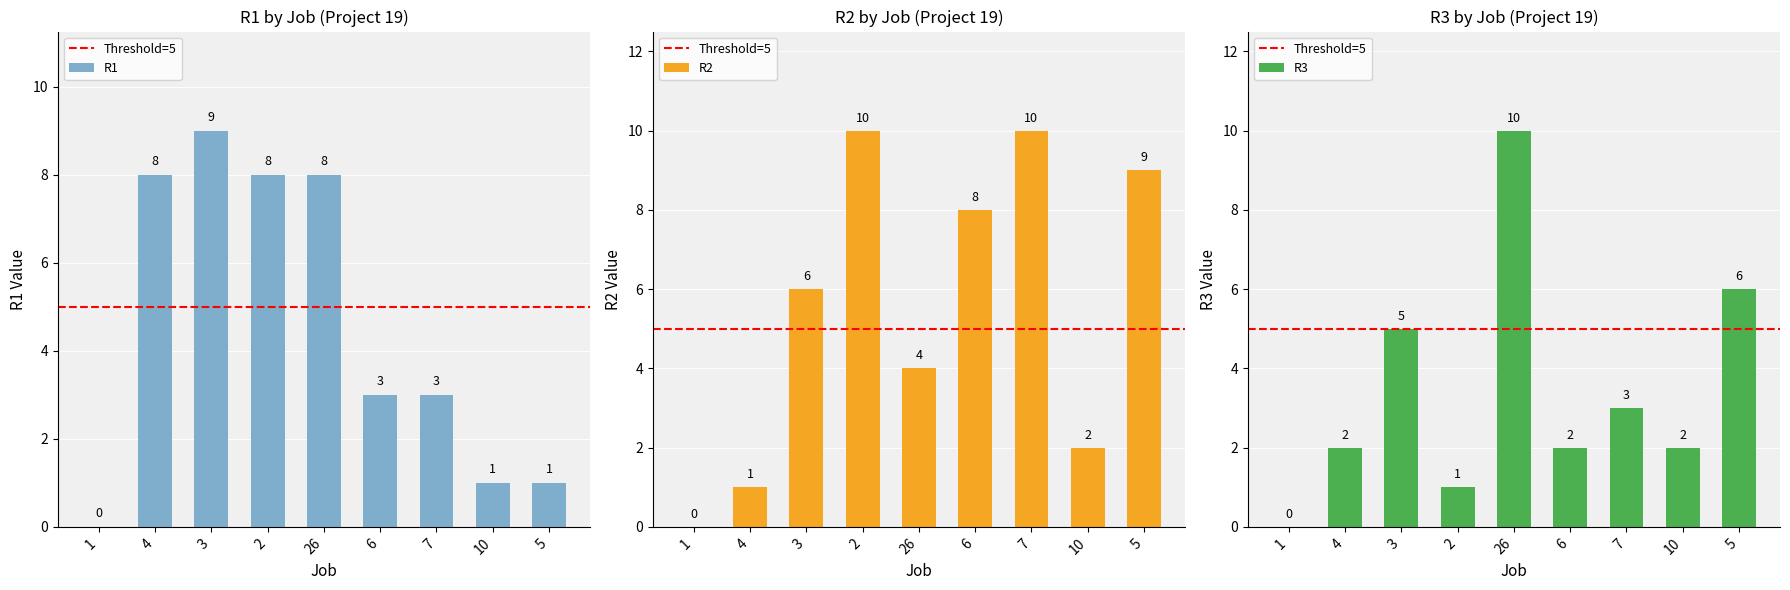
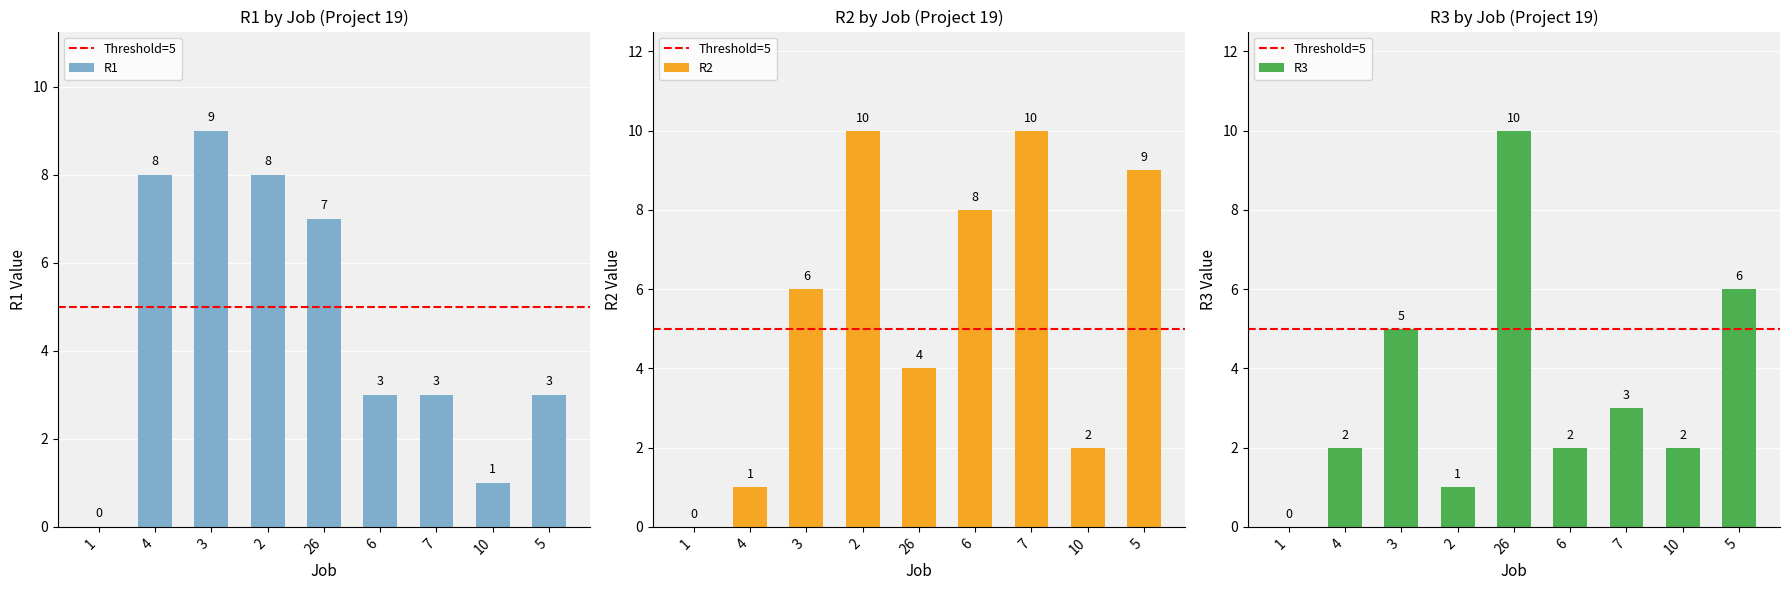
R1 by Job (Project 19), 26: 8 -> 7
R1 by Job (Project 19), 5: 1 -> 3
